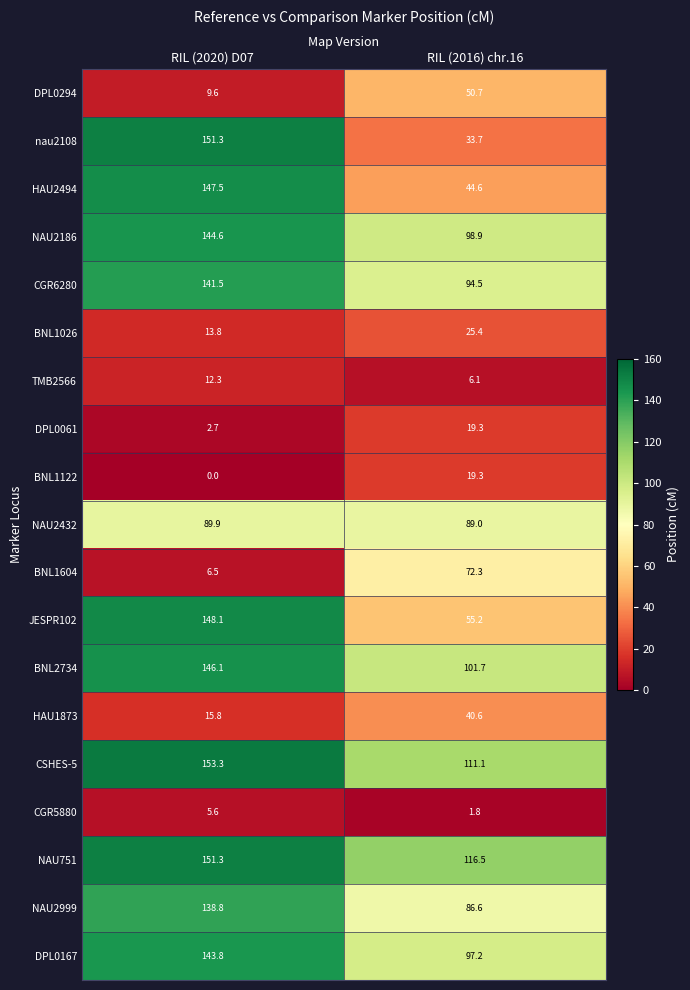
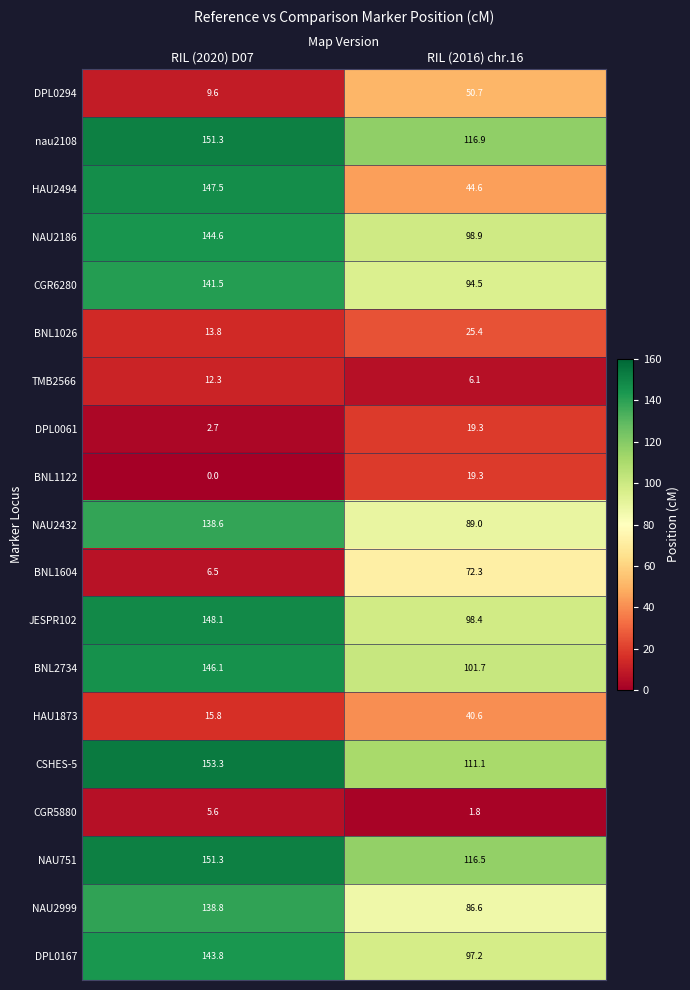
nau2108, RIL (2016) chr.16: 33.7 -> 116.9
NAU2432, RIL (2020) D07: 89.9 -> 138.6
JESPR102, RIL (2016) chr.16: 55.2 -> 98.4
